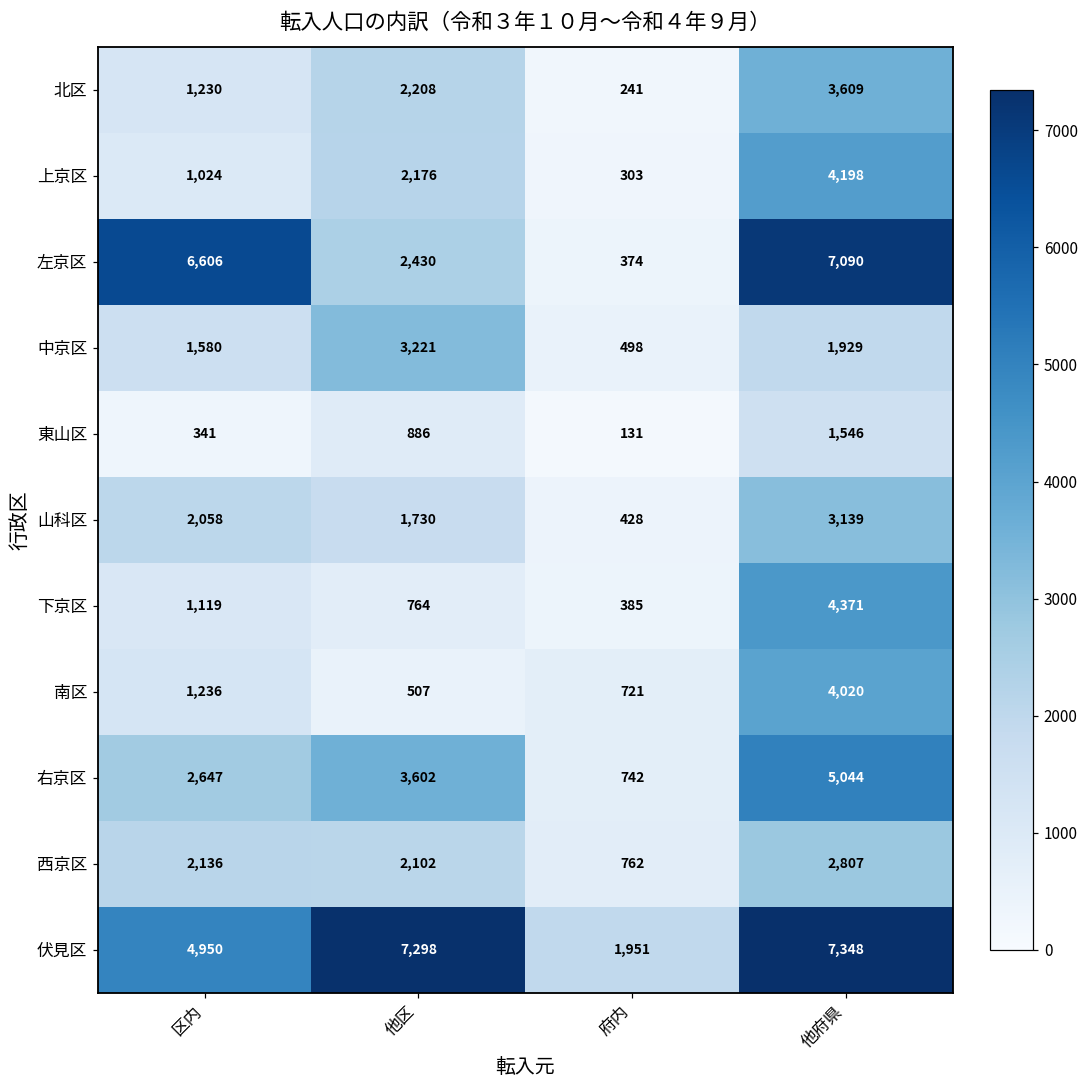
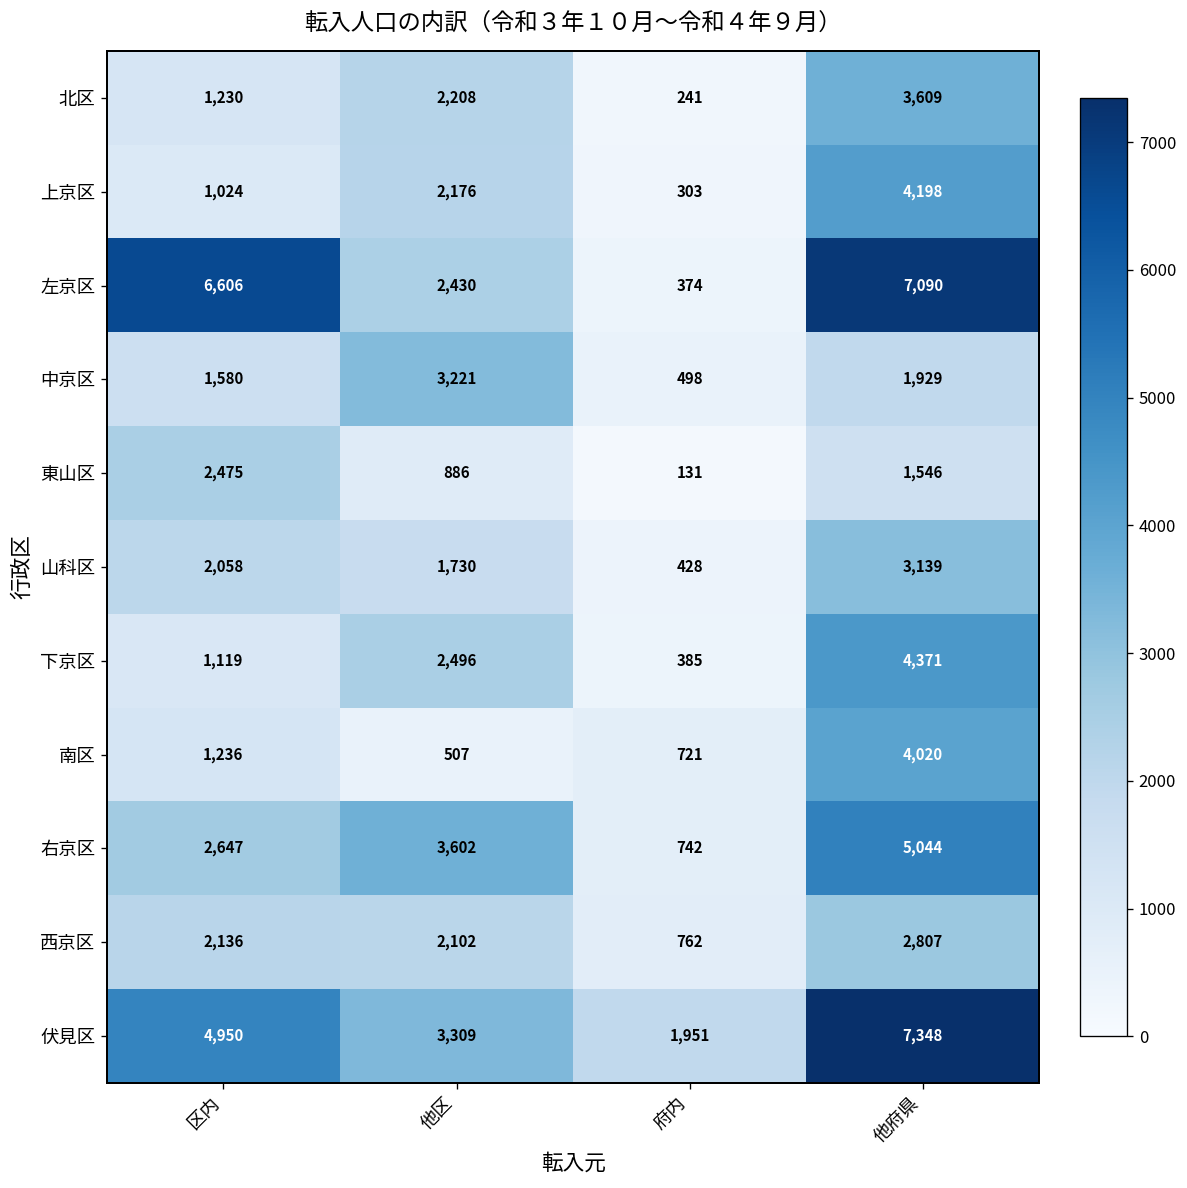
東山区, 区内: 341 -> 2,475
下京区, 他区: 764 -> 2,496
伏見区, 他区: 7,298 -> 3,309
